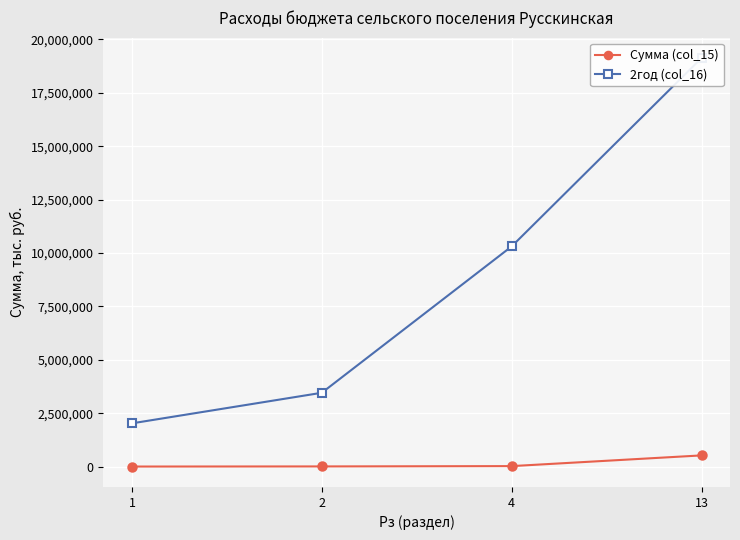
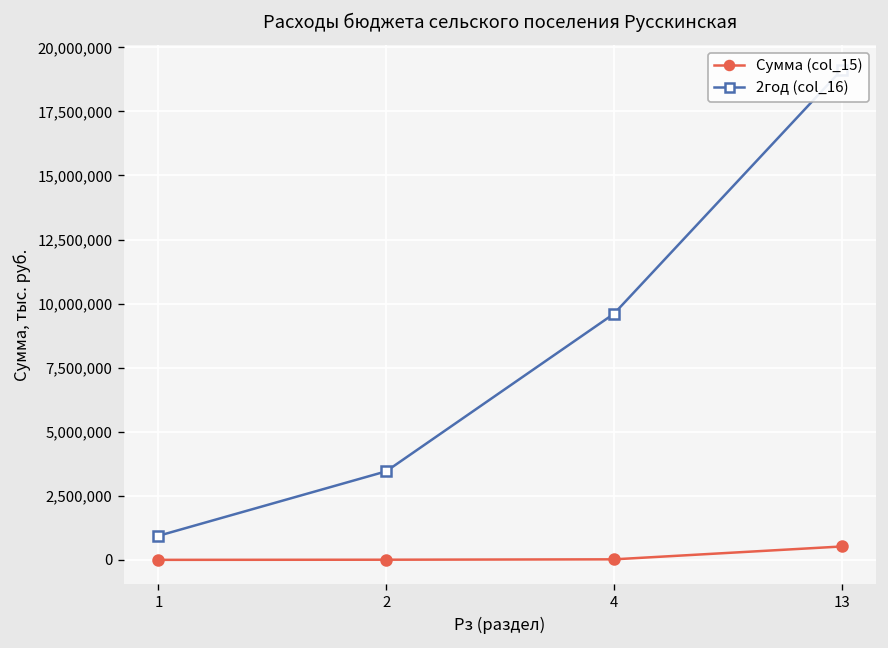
2год (col_16), 1: 2,000,000 -> 900,000
2год (col_16), 4: 10,300,000 -> 9,600,000
